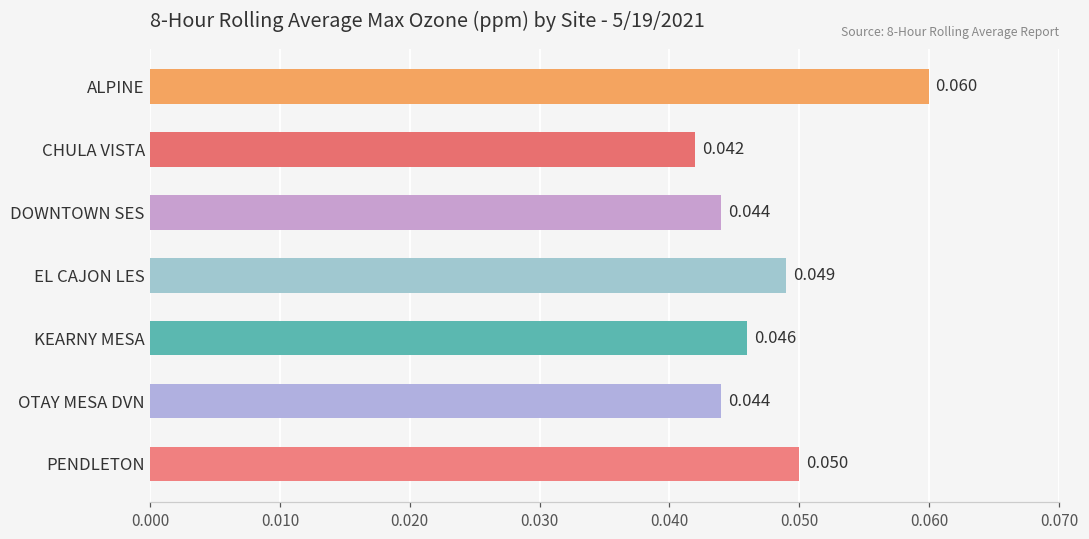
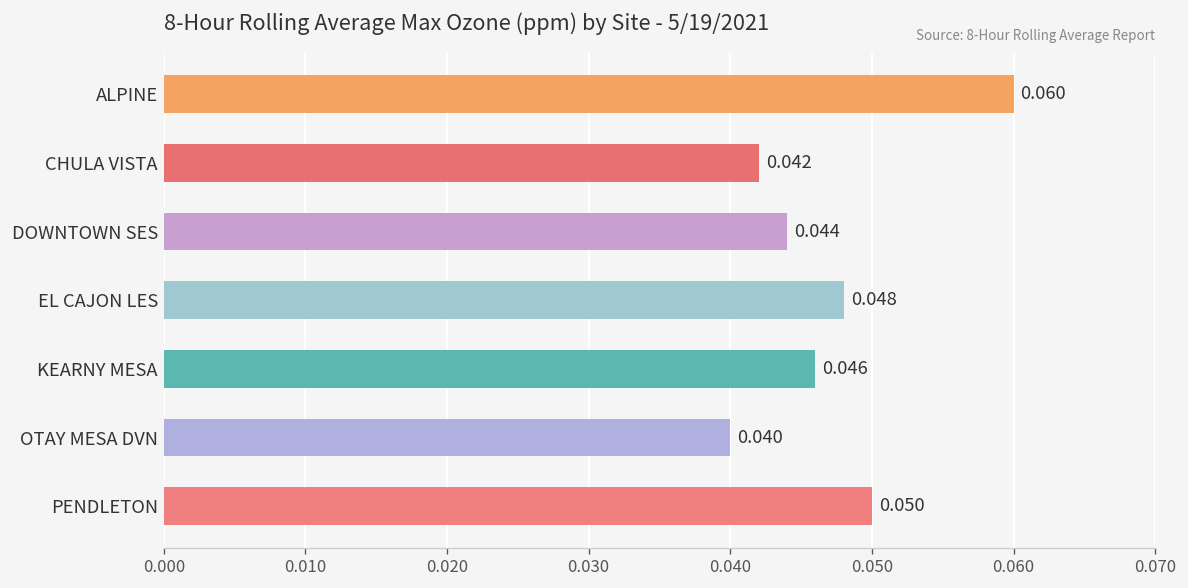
EL CAJON LES: 0.049 -> 0.048
OTAY MESA DVN: 0.044 -> 0.040
